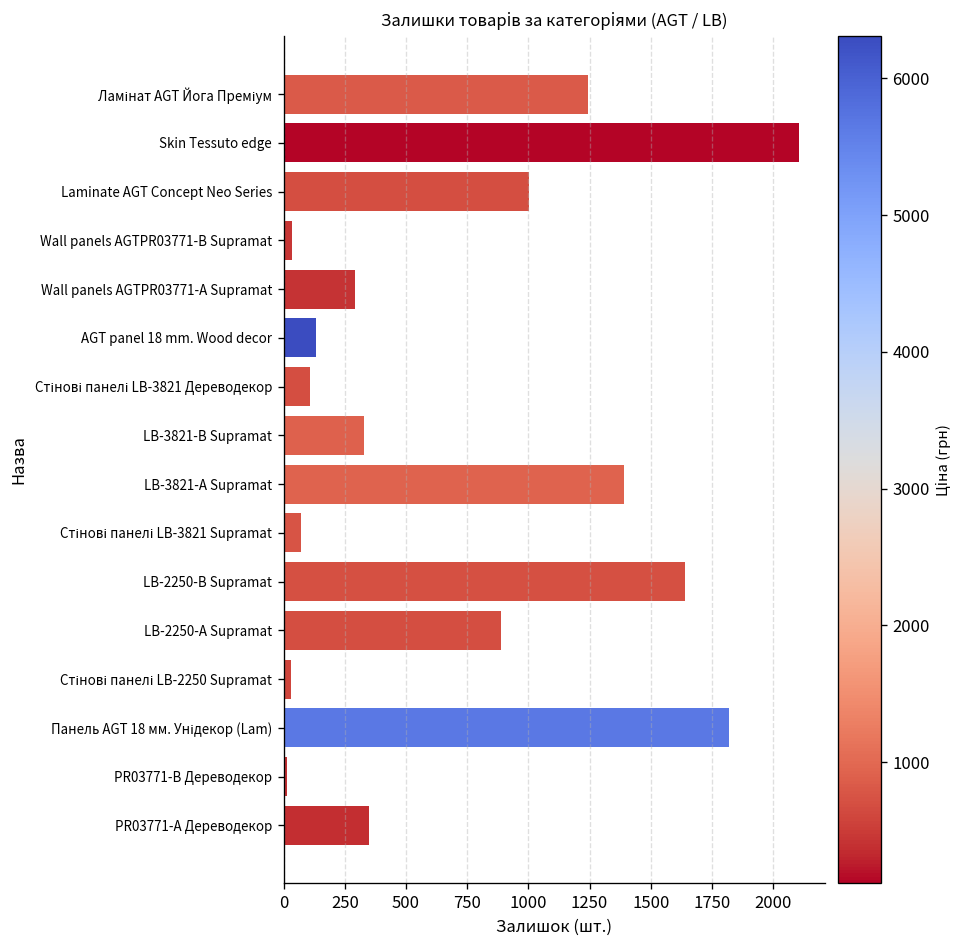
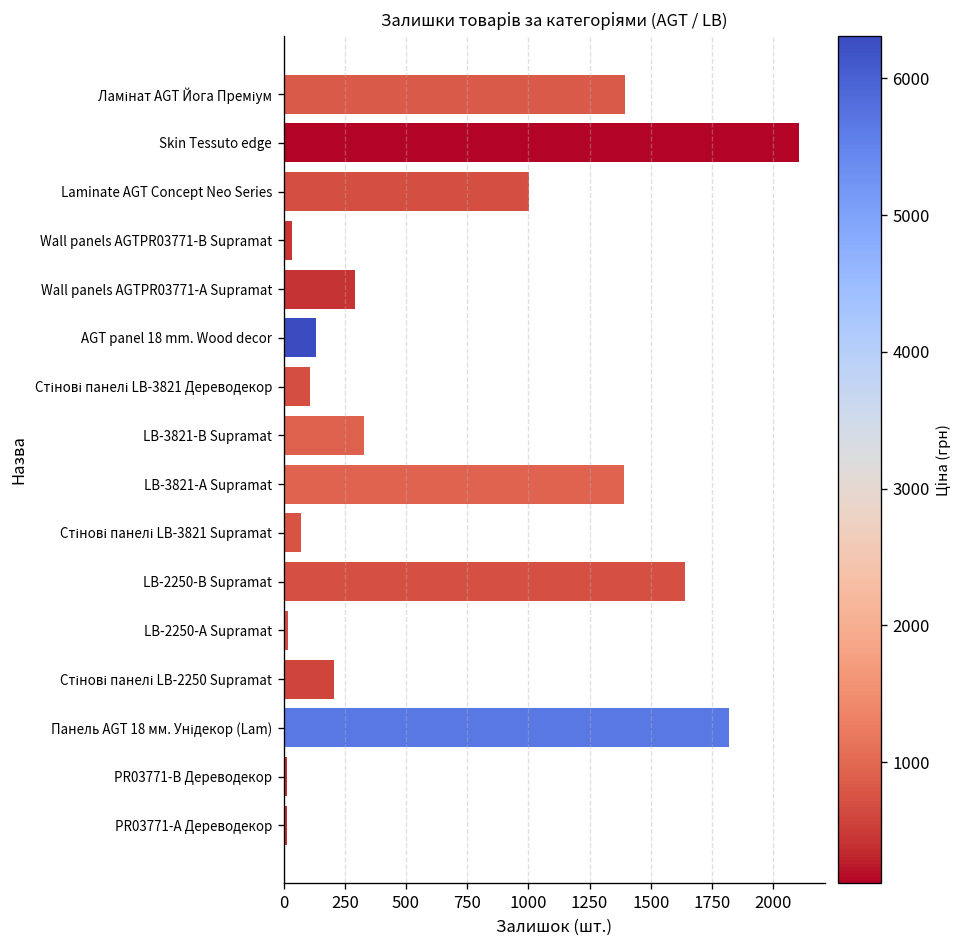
Ламінат AGT Йога Преміум: 1240 -> 1400
LB-2250-А Supramat: 890 -> 20
Стінові панелі LB-2250 Supramat: 30 -> 200
PR03771-А Дереводекор: 350 -> 20
